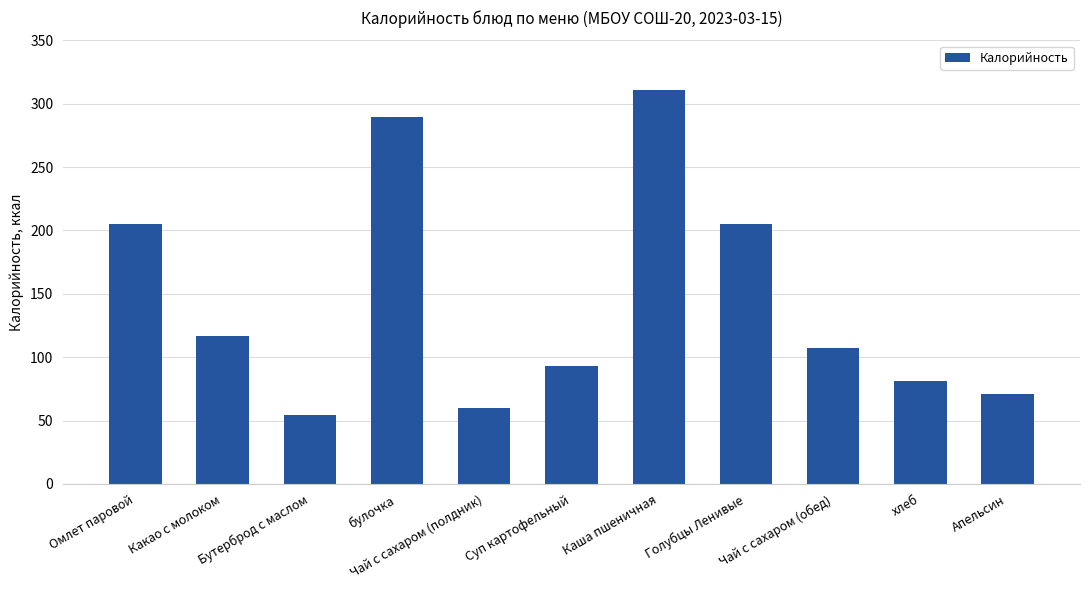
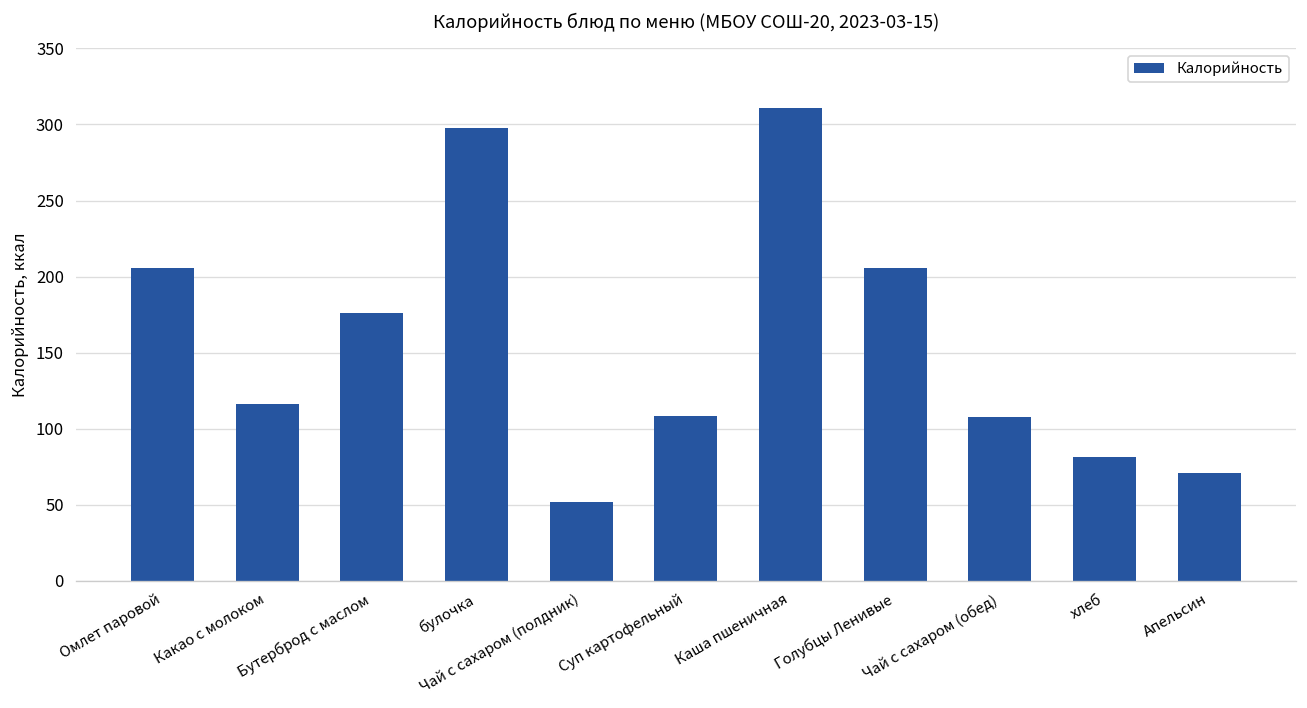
Бутерброд с маслом: 55 -> 176
булочка: 289 -> 298
Чай с сахаром (полдник): 60 -> 52
Суп картофельный: 93 -> 108
